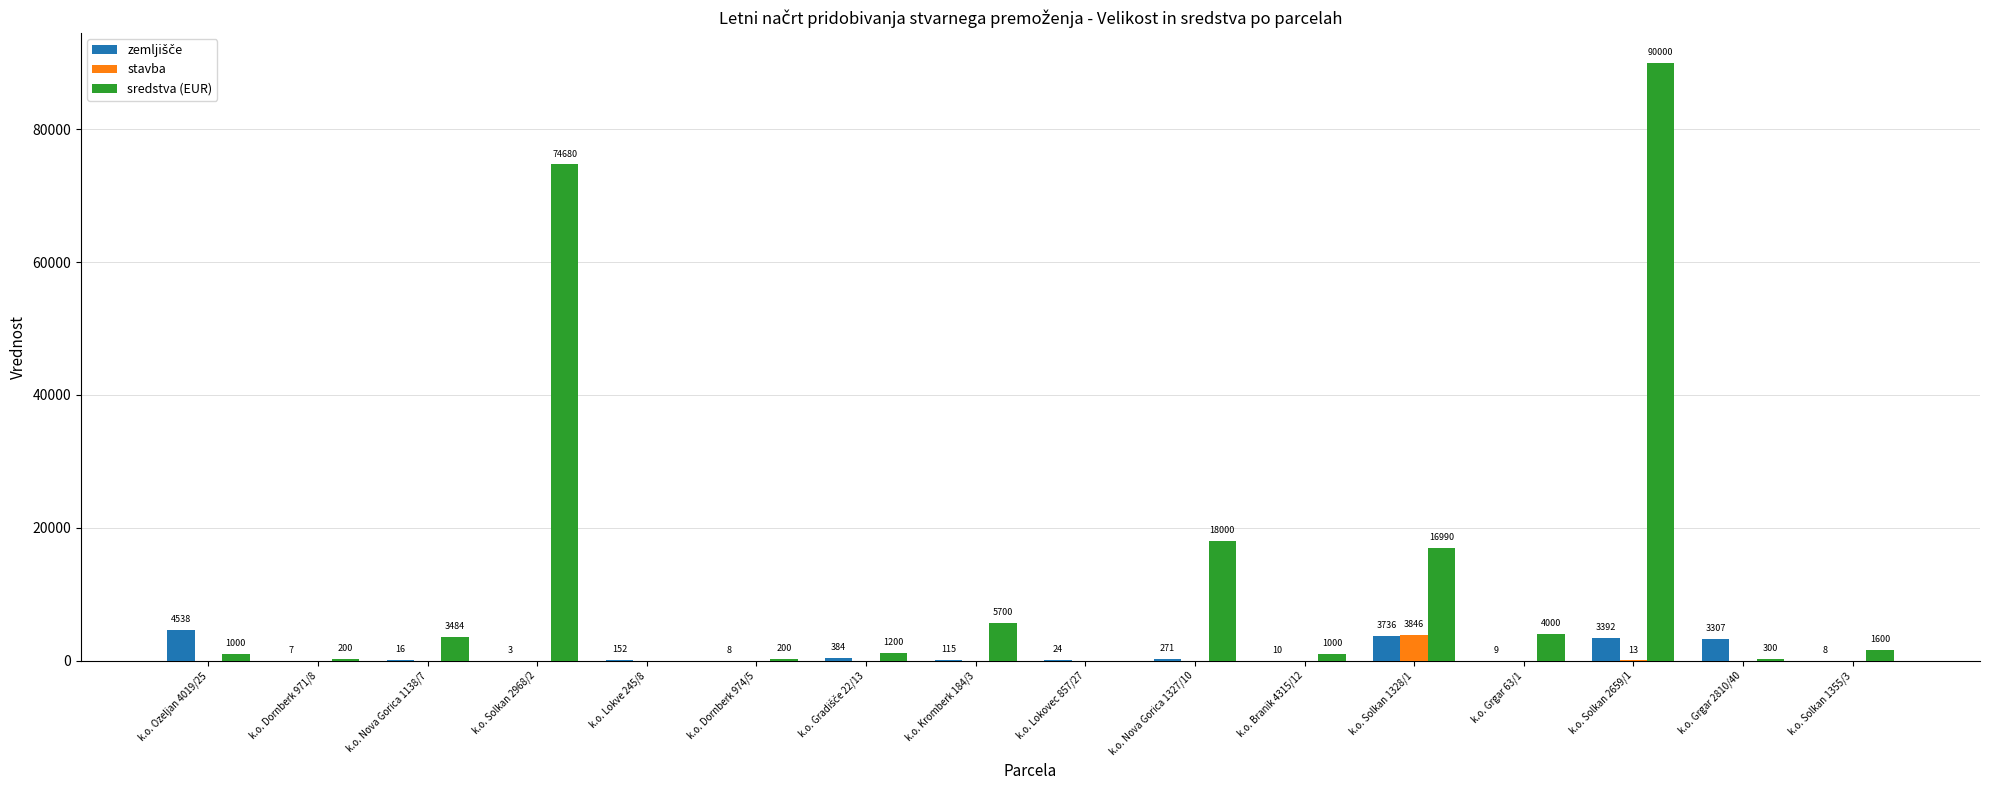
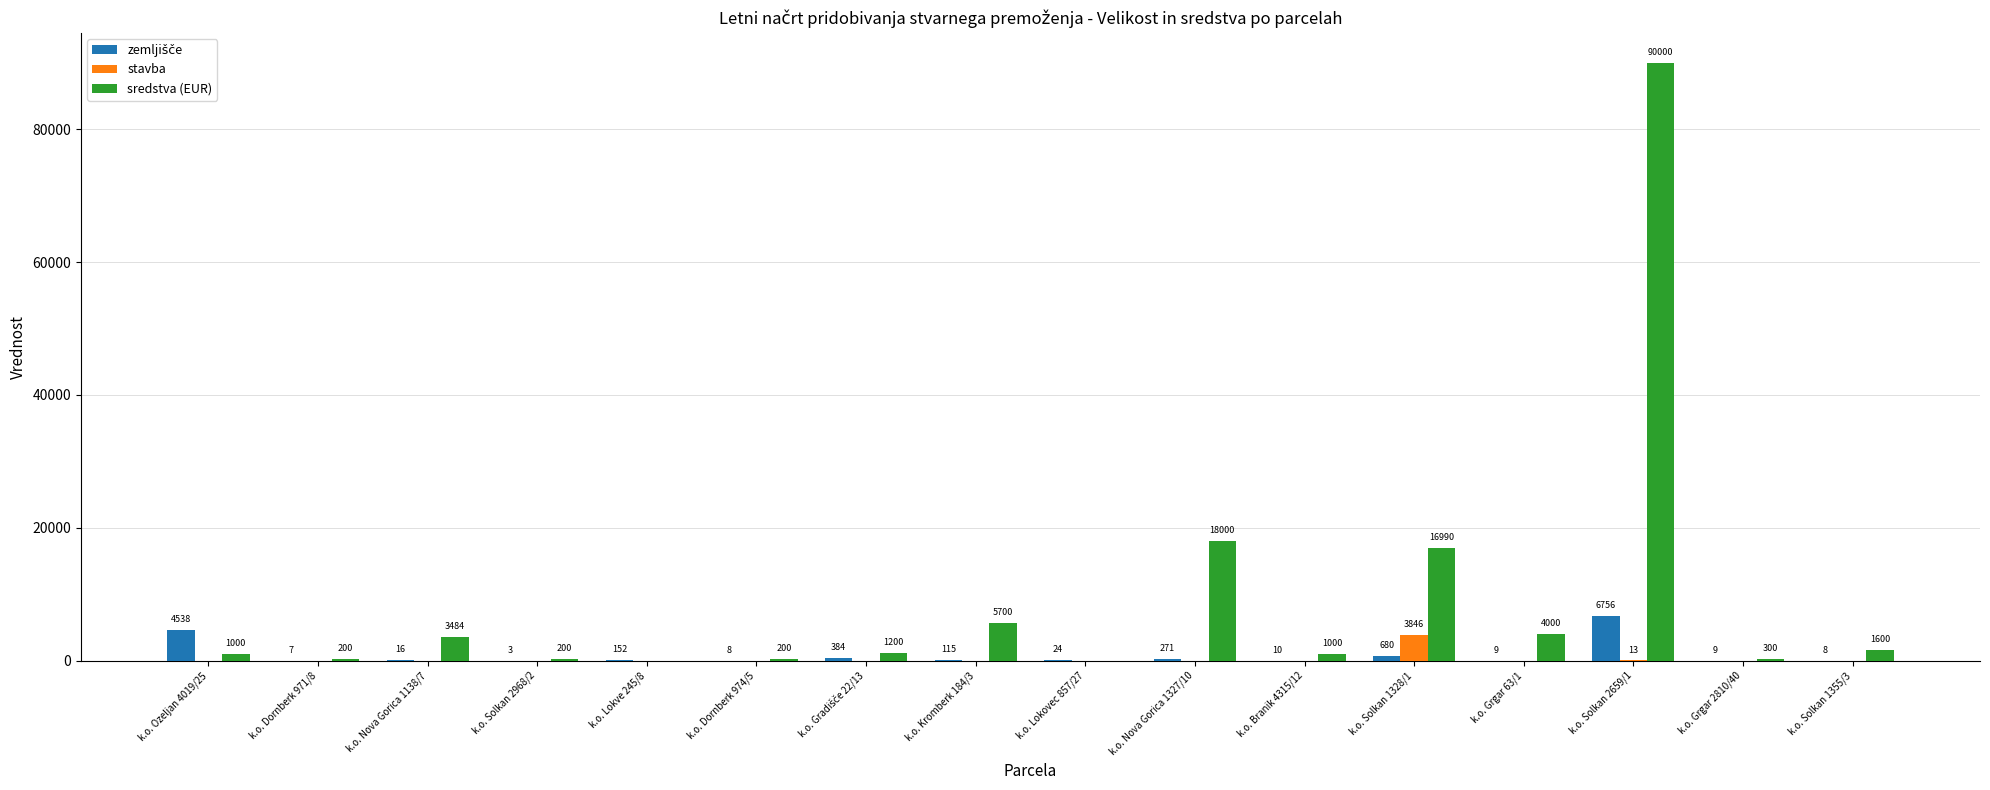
sredstva (EUR), k.o. Solkan 2968/2: 74680 -> 200
zemljišče, k.o. Solkan 1328/1: 3736 -> 680
zemljišče, k.o. Solkan 2659/1: 3392 -> 6756
zemljišče, k.o. Grgar 2810/40: 3307 -> 9
